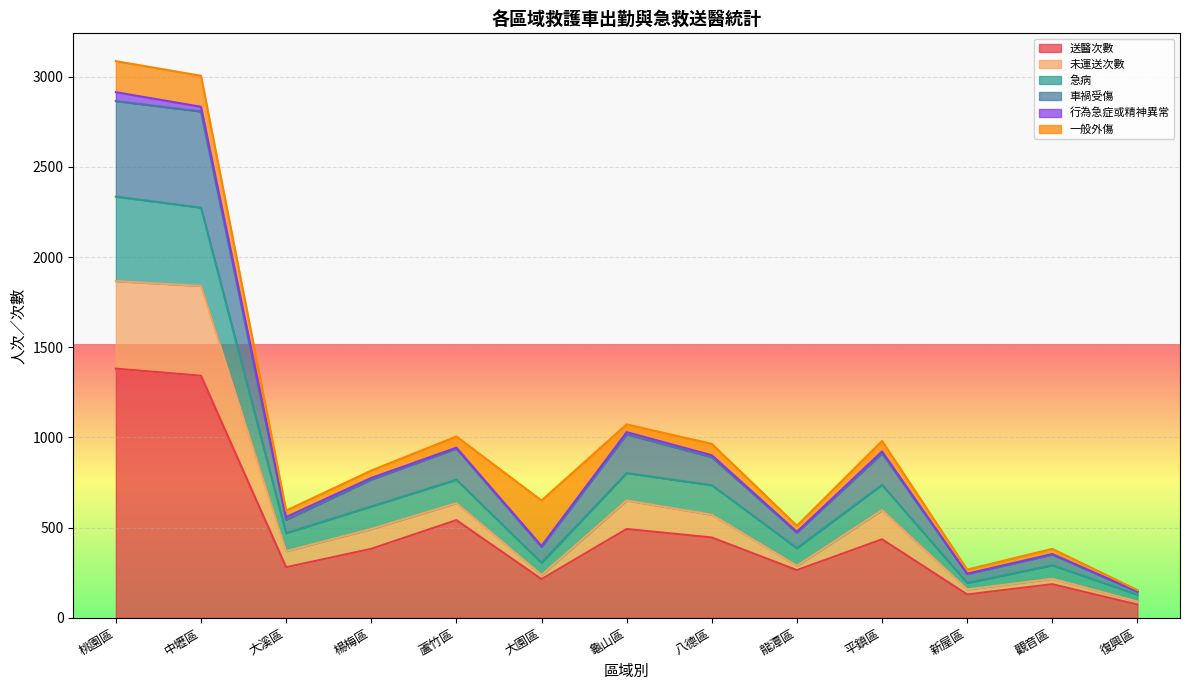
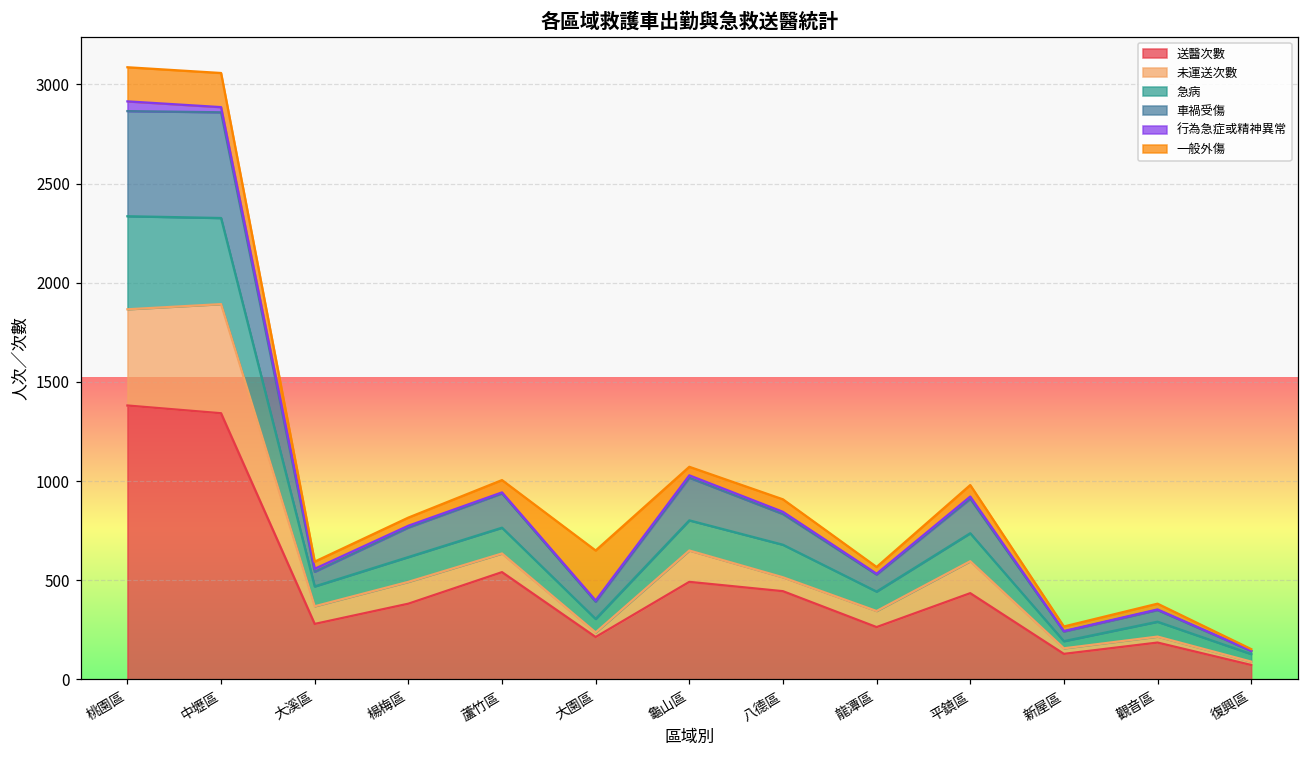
未運送次數, 中壢區: 500 -> 550
未運送次數, 八德區: 130 -> 70
未運送次數, 龍潭區: 20 -> 80
